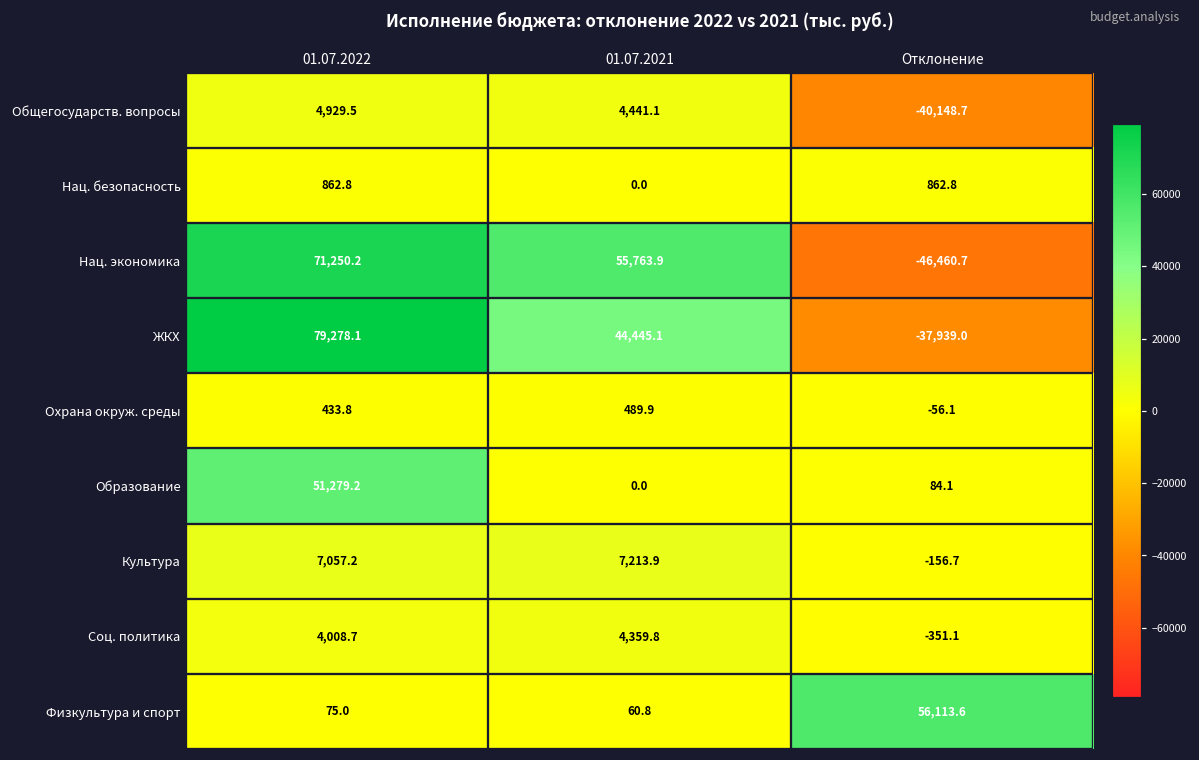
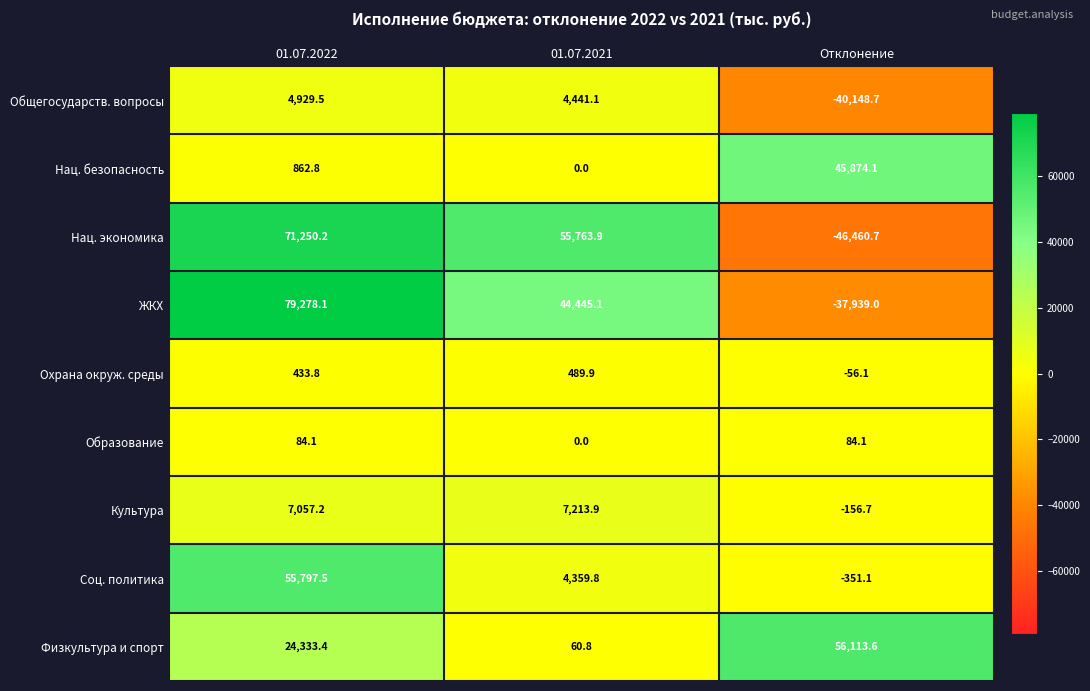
Нац. безопасность, Отклонение: 862.8 -> 45,874.1
Образование, 01.07.2022: 51,279.2 -> 84.1
Соц. политика, 01.07.2022: 4,008.7 -> 55,797.5
Физкультура и спорт, 01.07.2022: 75.0 -> 24,333.4
